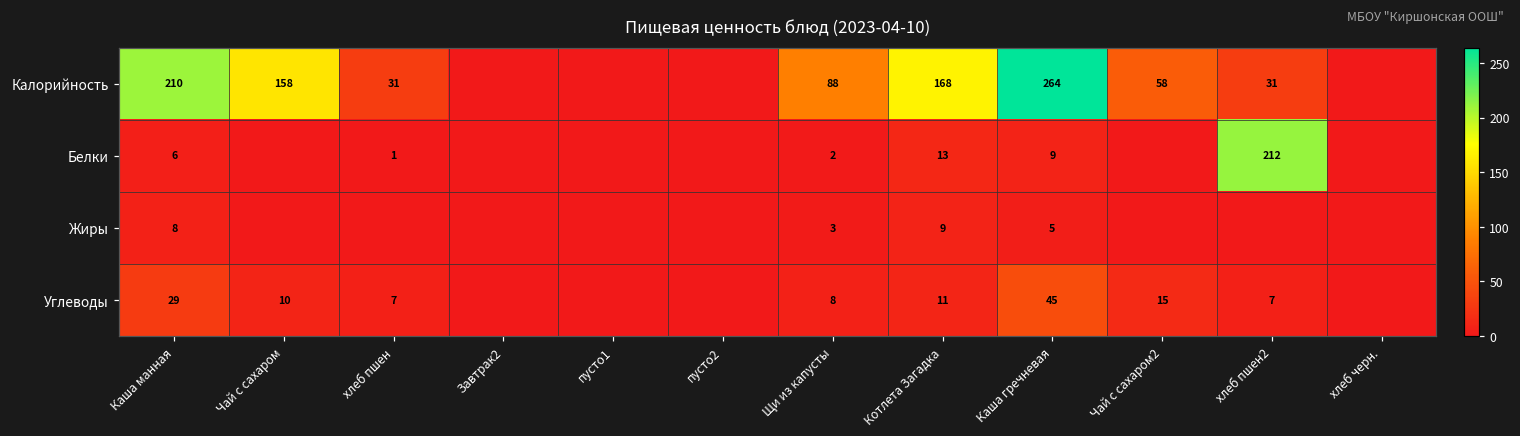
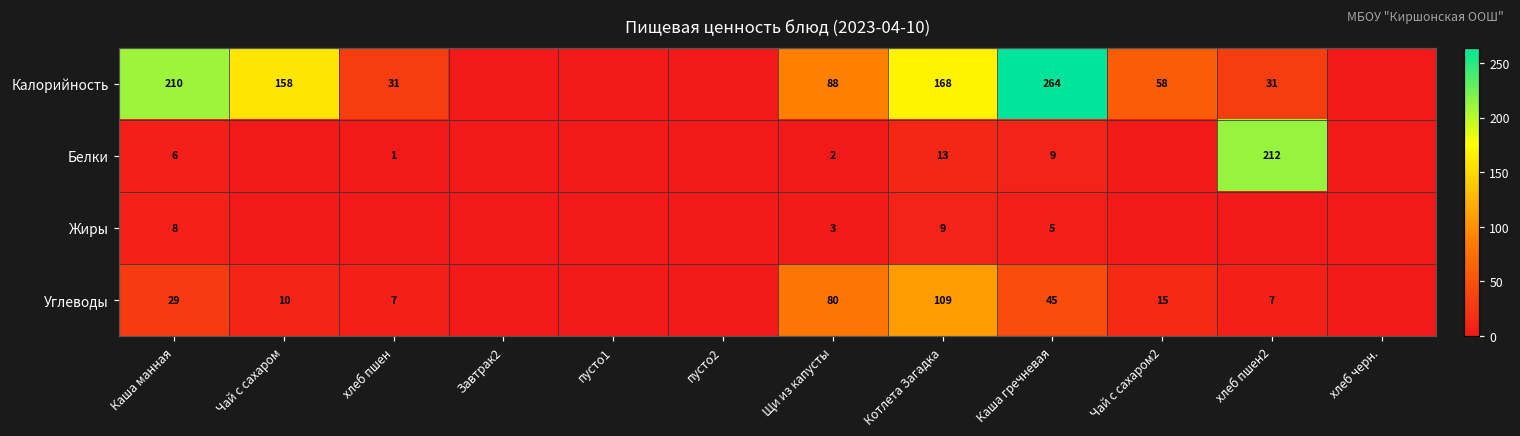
Углеводы, Щи из капусты: 8 -> 80
Углеводы, Котлета Загадка: 11 -> 109
